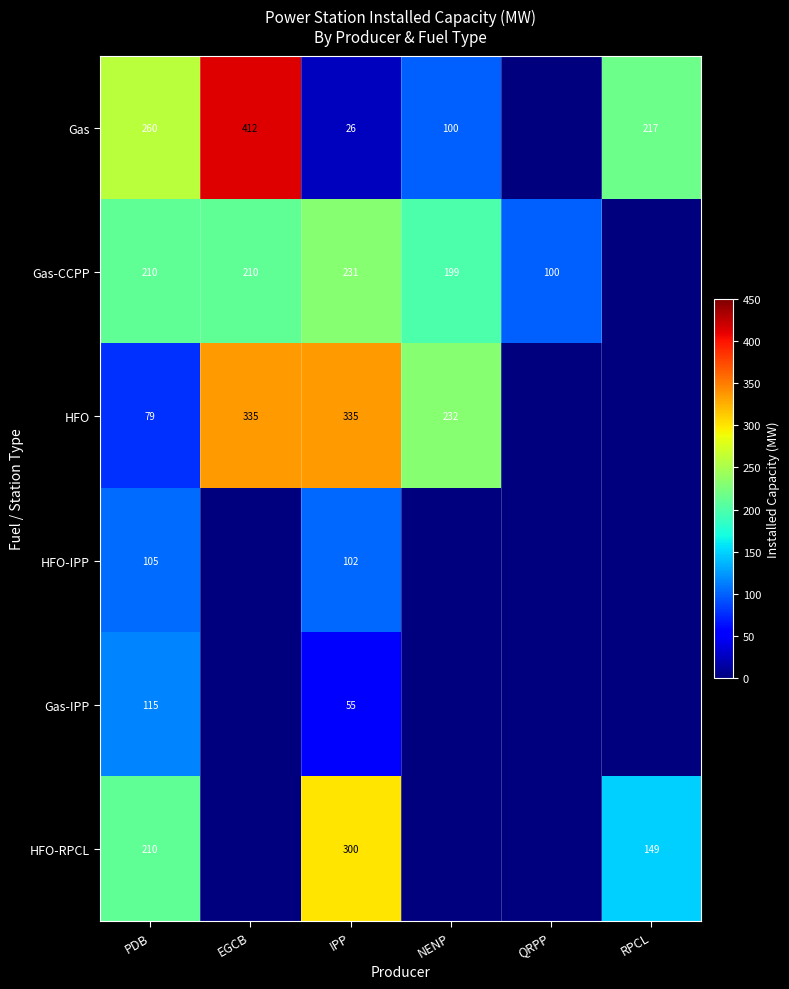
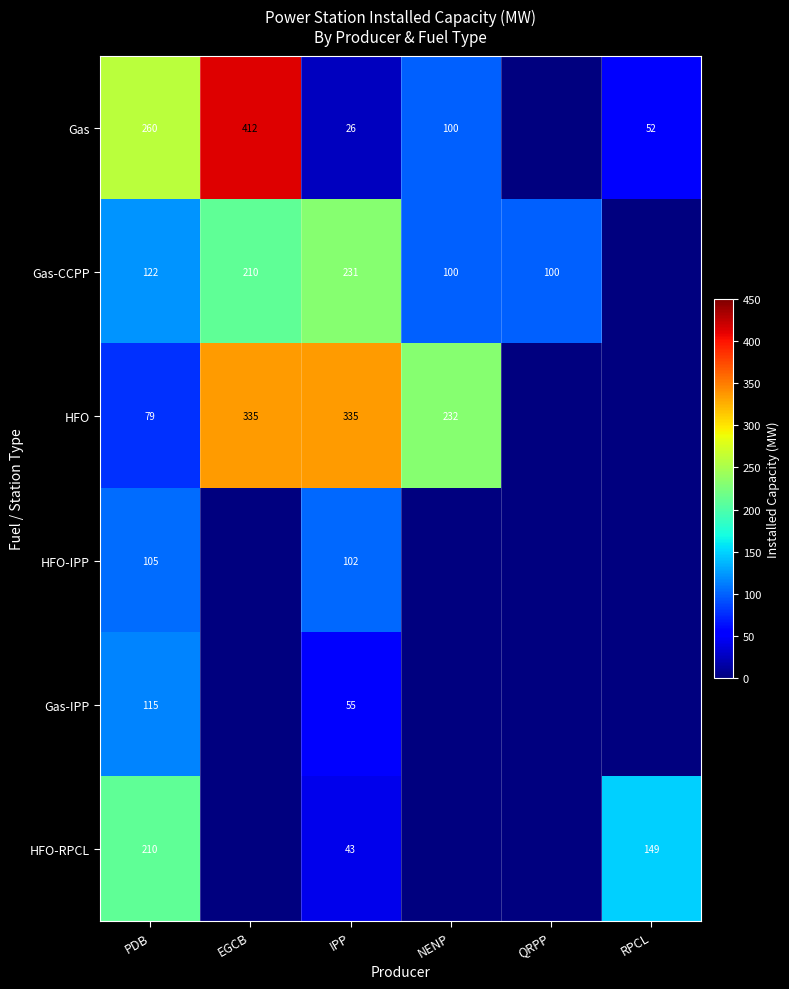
Gas, RPCL: 217 -> 52
Gas-CCPP, PDB: 210 -> 122
Gas-CCPP, NENP: 199 -> 100
HFO-RPCL, IPP: 300 -> 43
